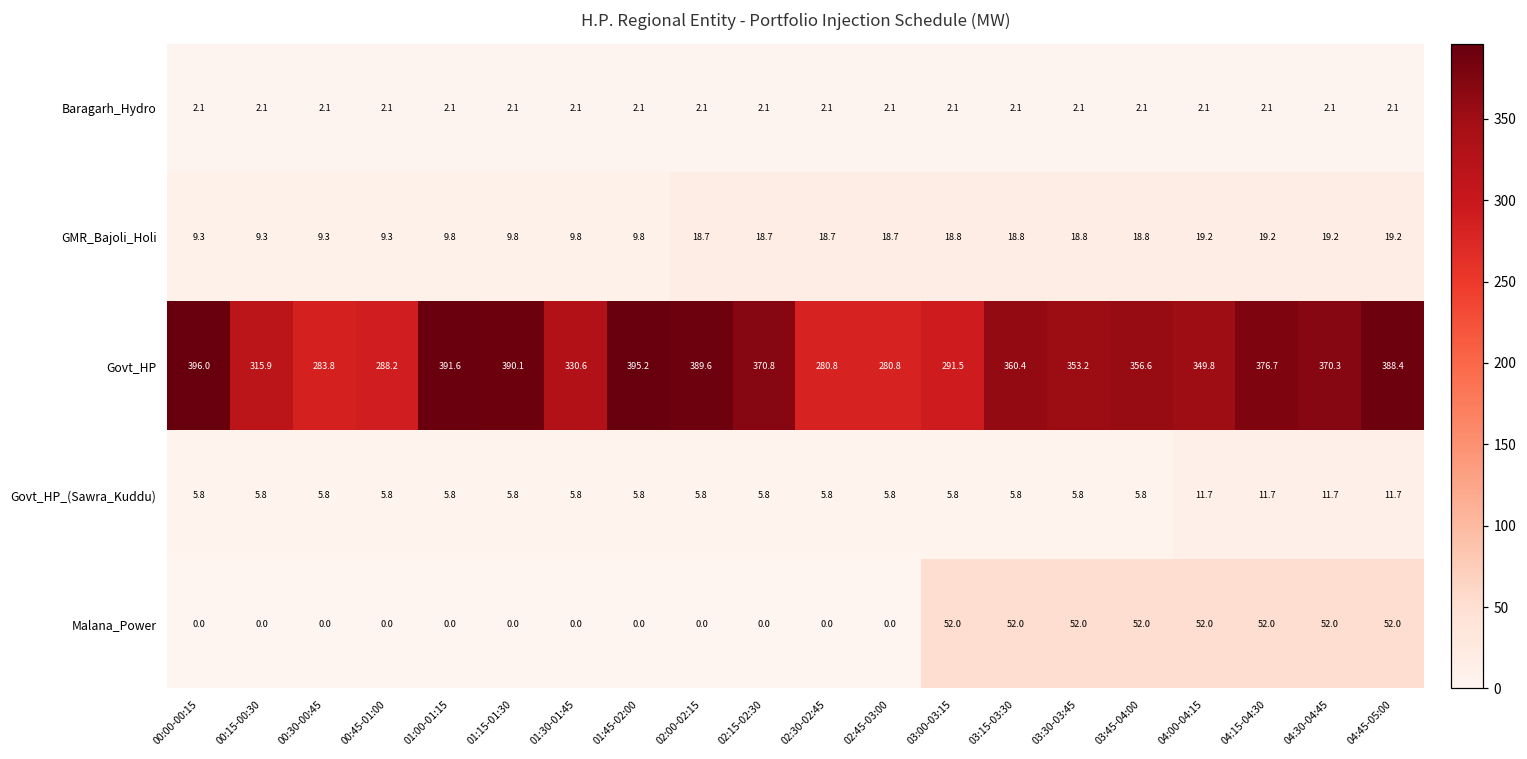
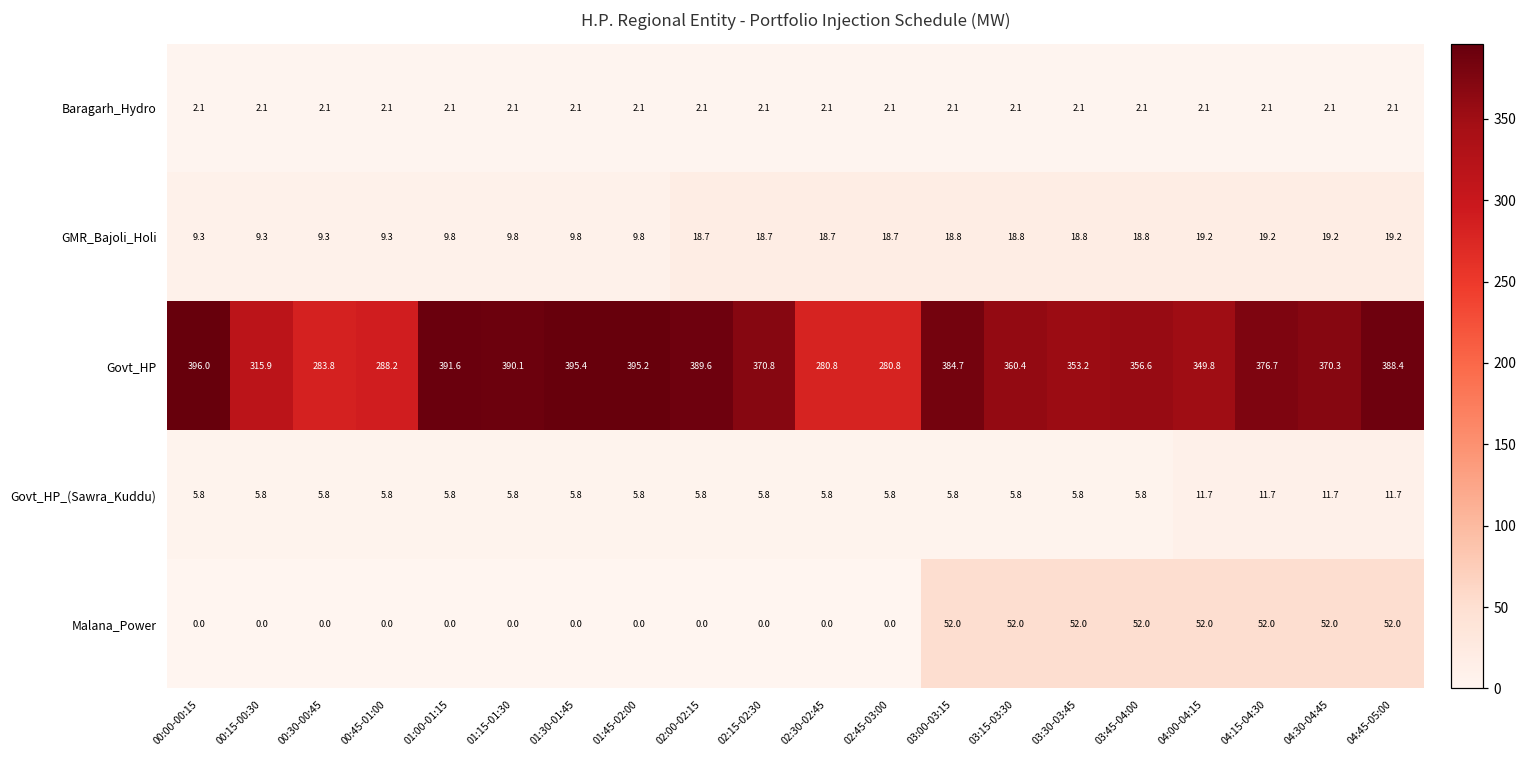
Govt_HP, 01:30-01:45: 330.6 -> 395.4
Govt_HP, 03:00-03:15: 291.5 -> 384.7
